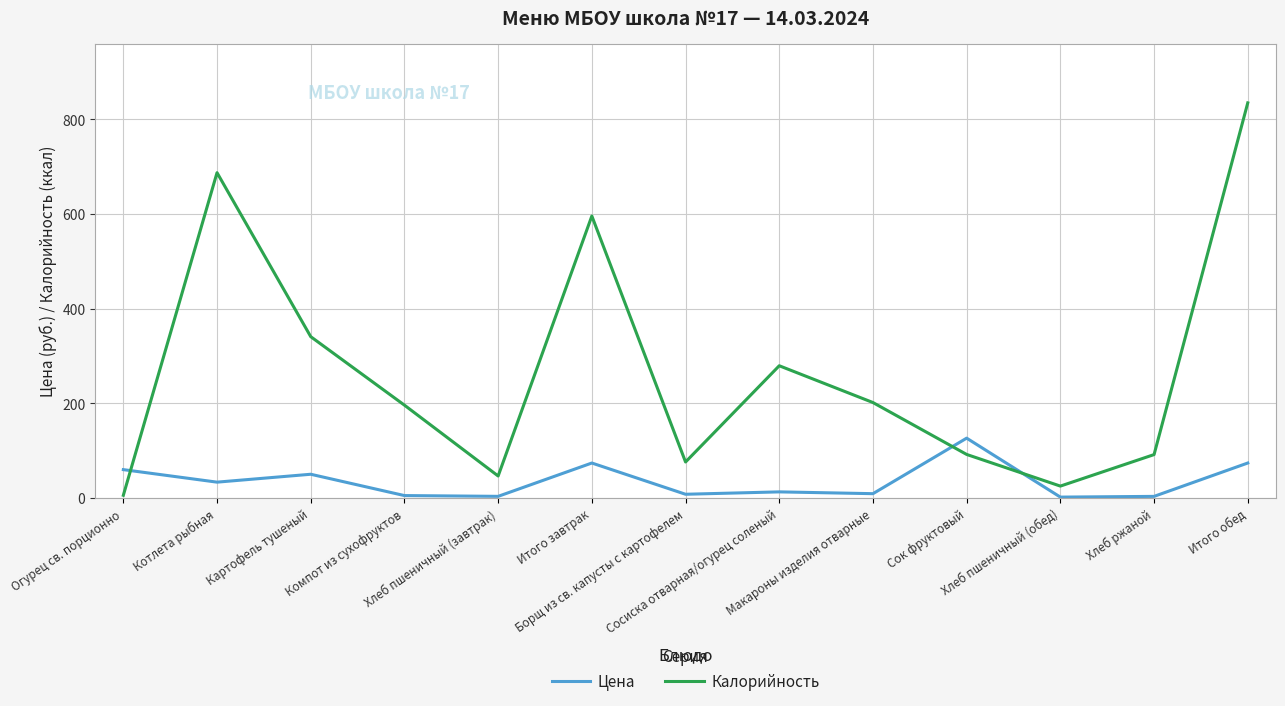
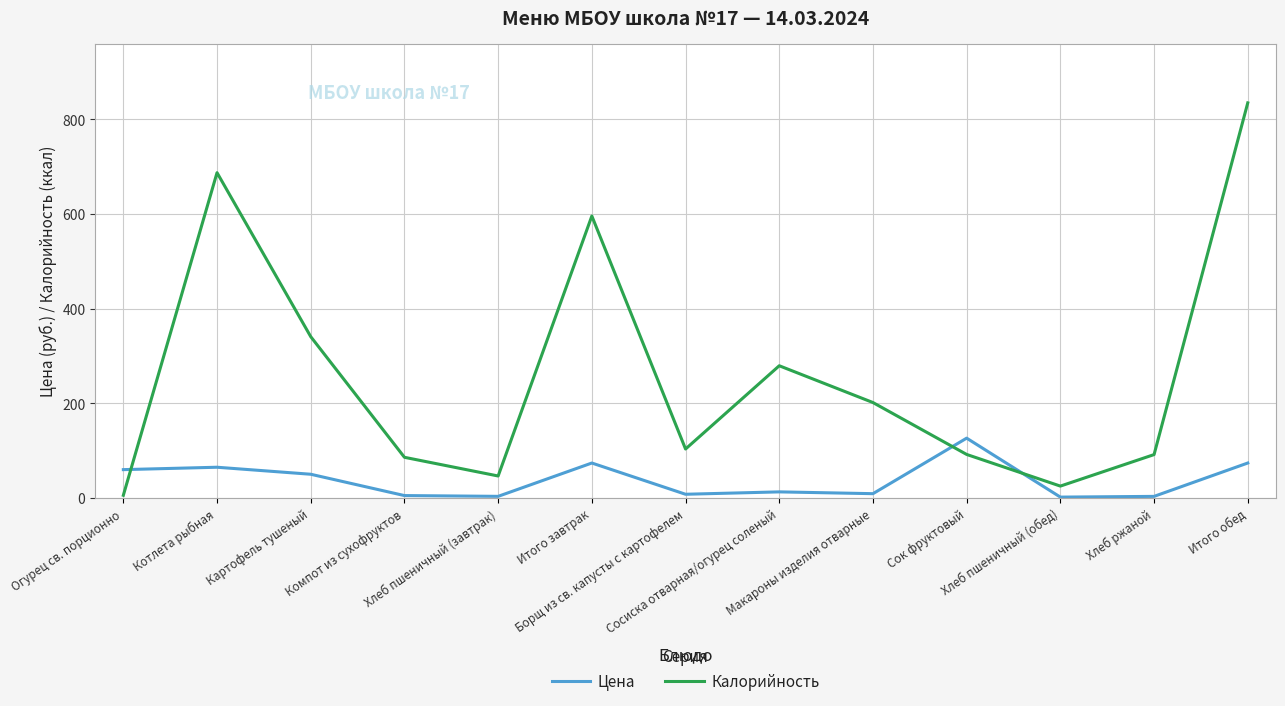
Цена, Котлета рыбная: 30 -> 70
Калорийность, Компот из сухофруктов: 200 -> 90
Калорийность, Борщ из св. капусты с картофелем: 80 -> 100
